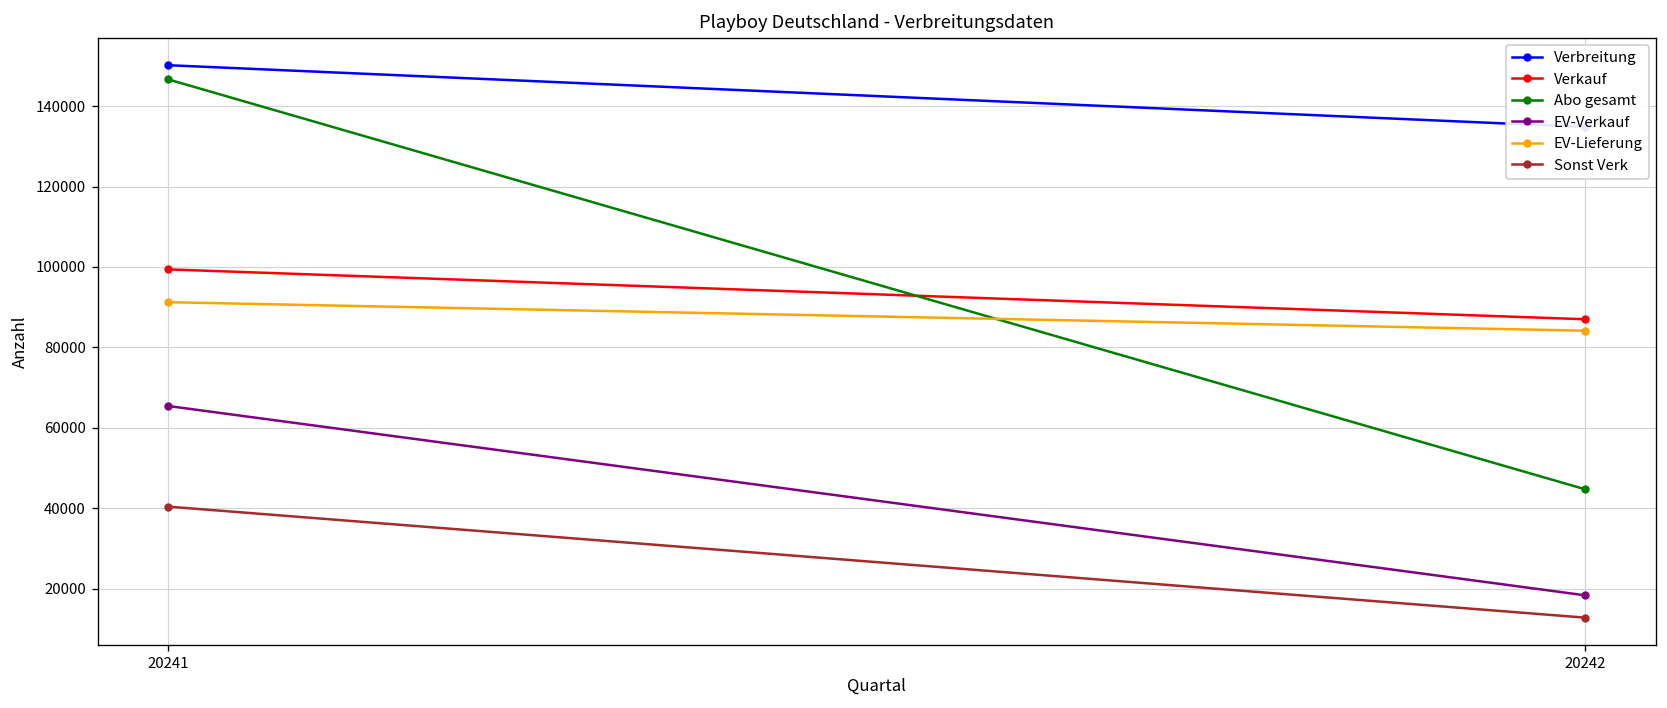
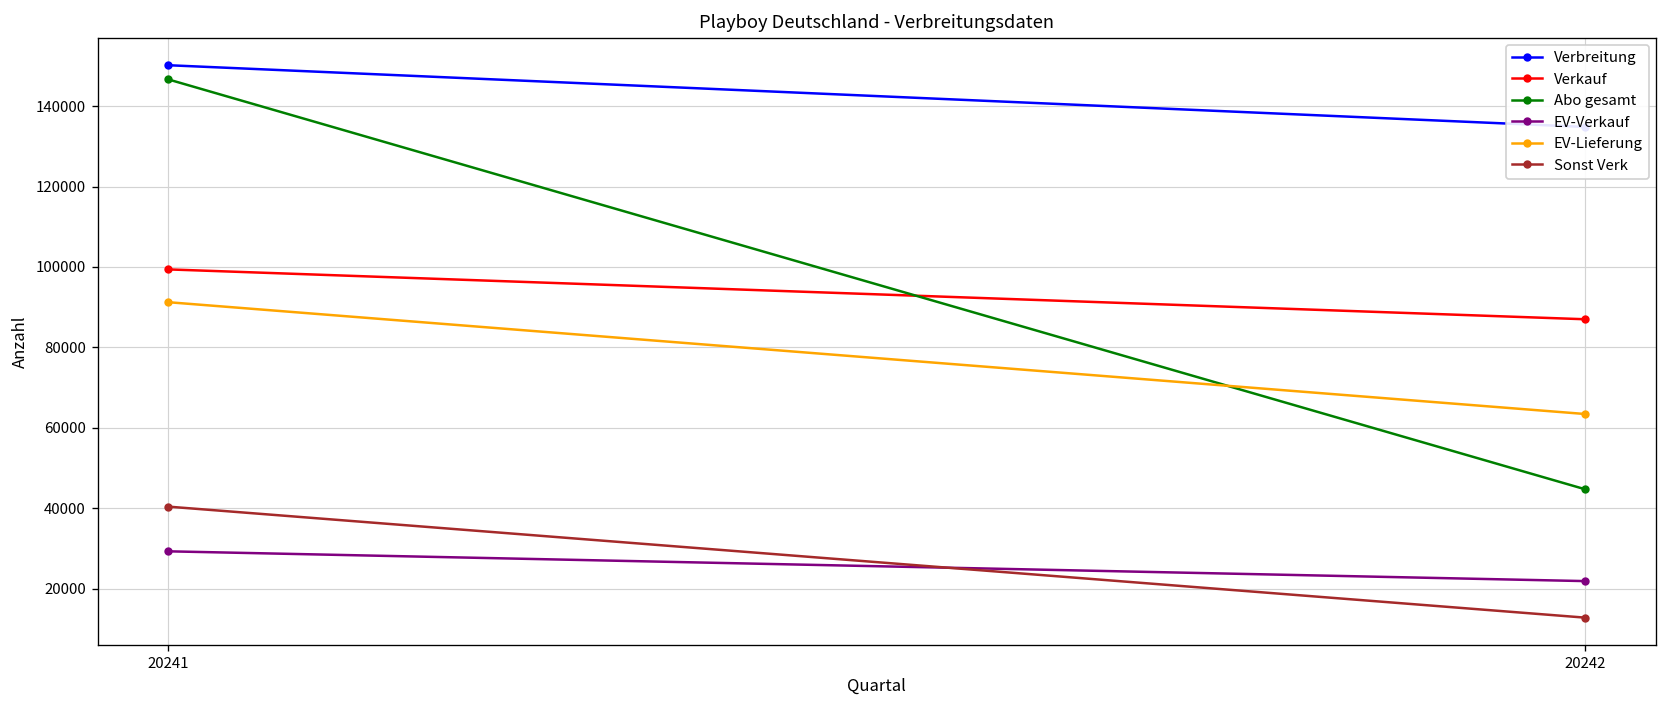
EV-Verkauf, 20241: 65000 -> 29000
EV-Verkauf, 20242: 18000 -> 22000
EV-Lieferung, 20242: 84000 -> 63000
